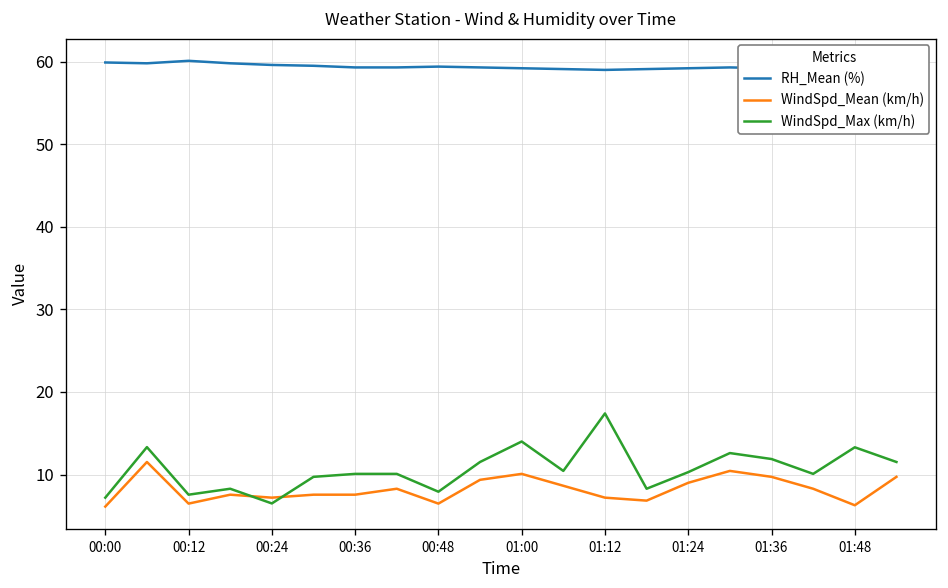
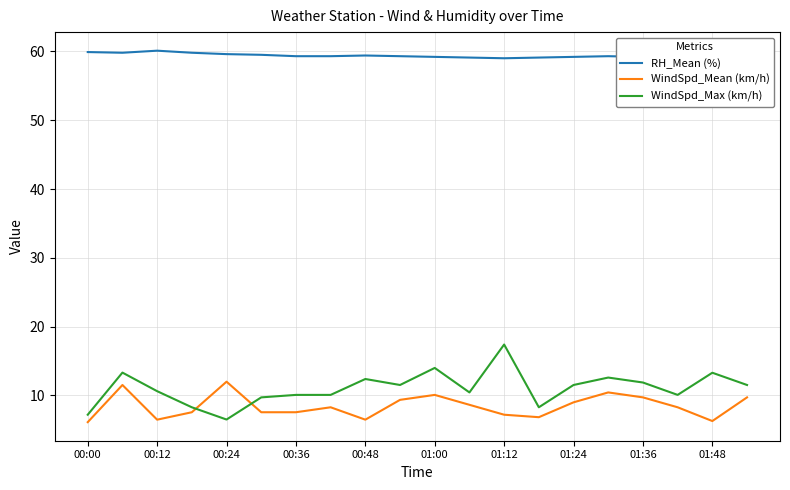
WindSpd_Max (km/h), 00:12: 8 -> 11
WindSpd_Mean (km/h), 00:24: 7 -> 12
WindSpd_Max (km/h), 00:48: 8 -> 12
WindSpd_Max (km/h), 01:24: 10 -> 12
